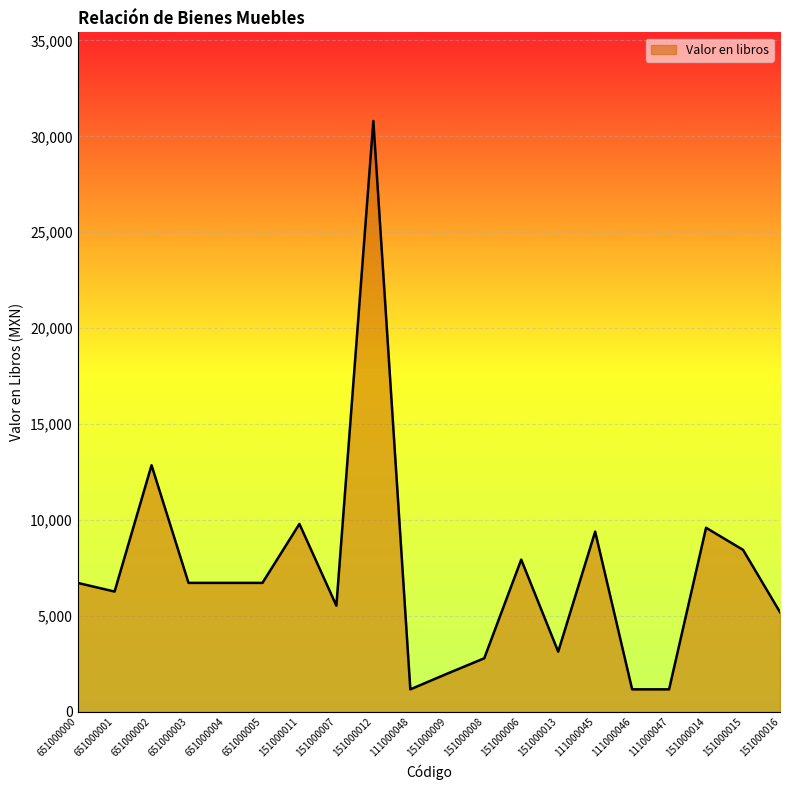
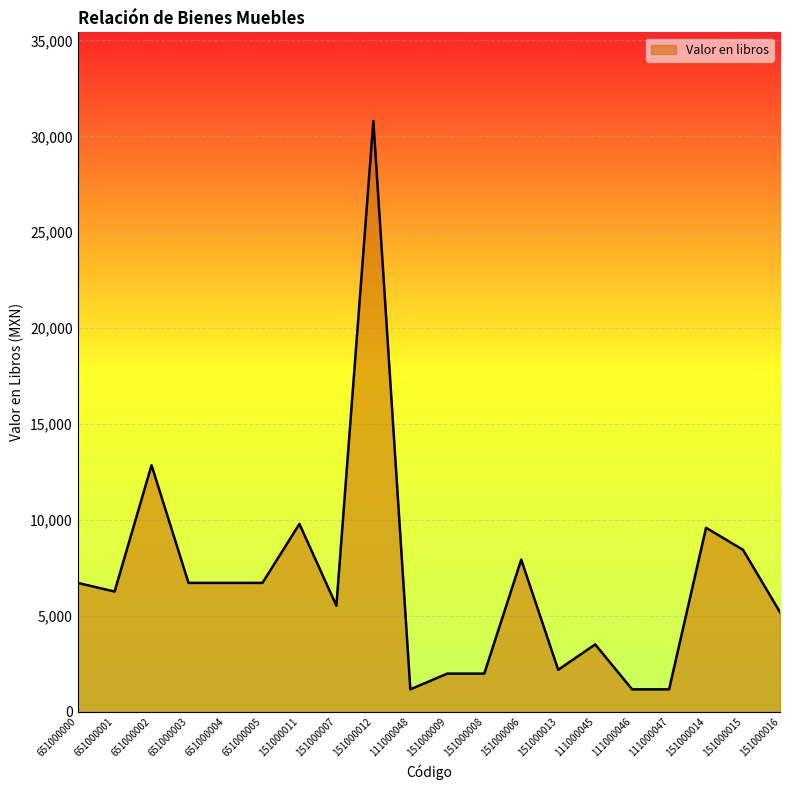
151000008: 2,800 -> 2,000
151000013: 3,100 -> 2,200
111000045: 9,400 -> 3,500
